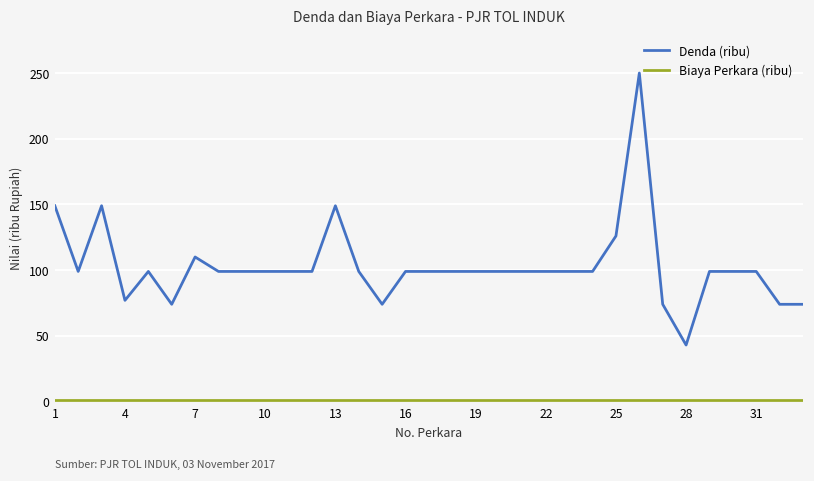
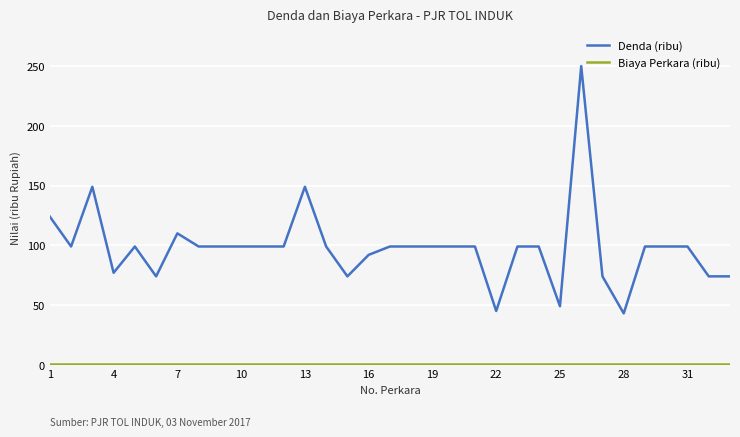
Denda (ribu), 1: 149 -> 124
Denda (ribu), 16: 99 -> 92
Denda (ribu), 22: 99 -> 45
Denda (ribu), 25: 126 -> 49
